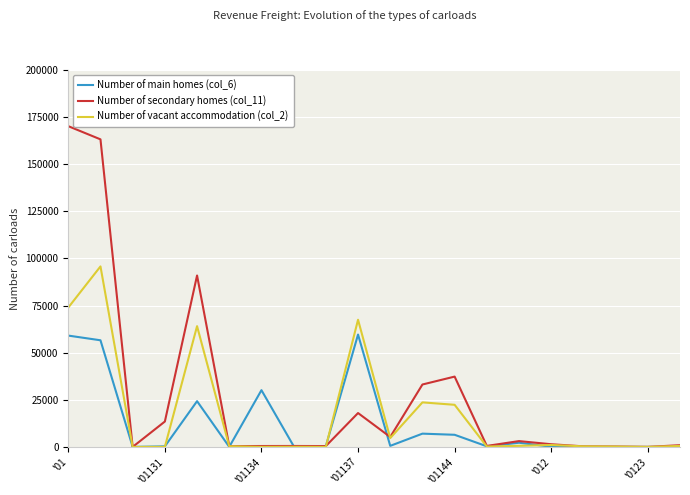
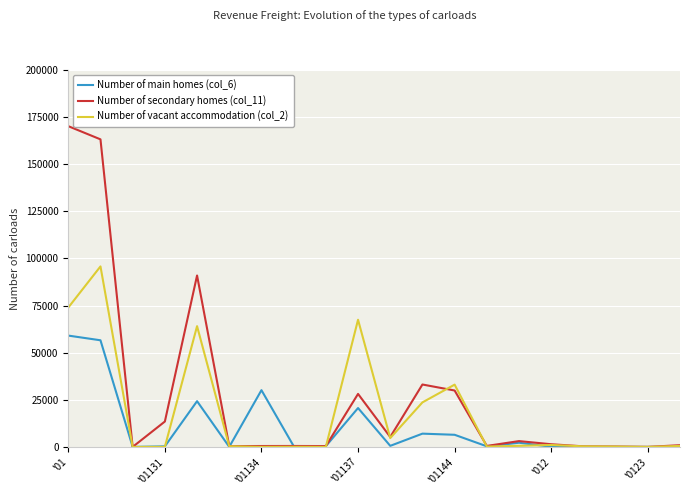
Number of main homes (col_6), '01137: 60000 -> 21000
Number of secondary homes (col_11), '01137: 18000 -> 28000
Number of secondary homes (col_11), '01144: 37000 -> 30000
Number of vacant accommodation (col_2), '01144: 22000 -> 33000
